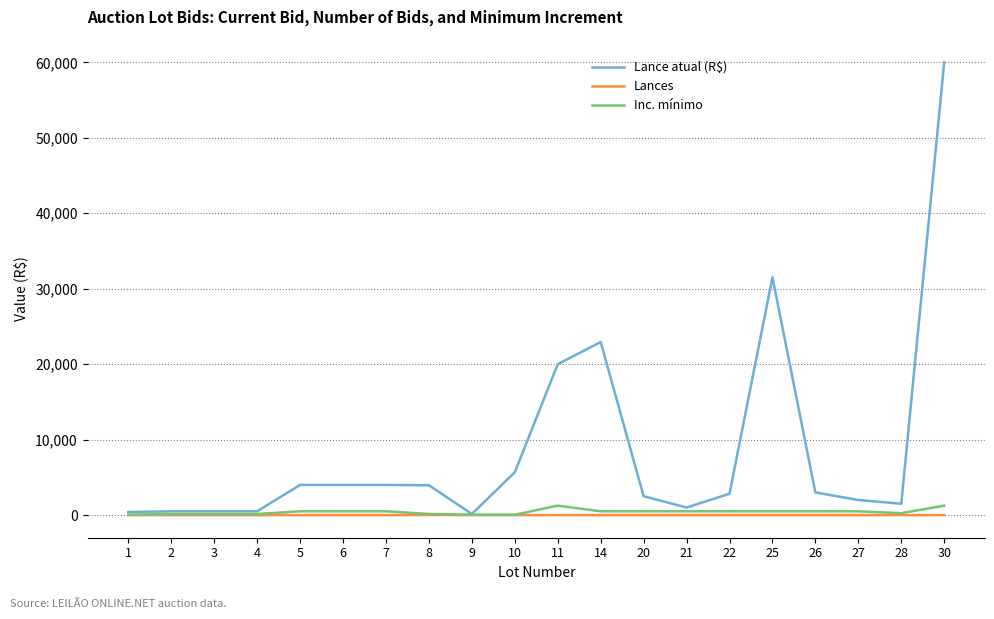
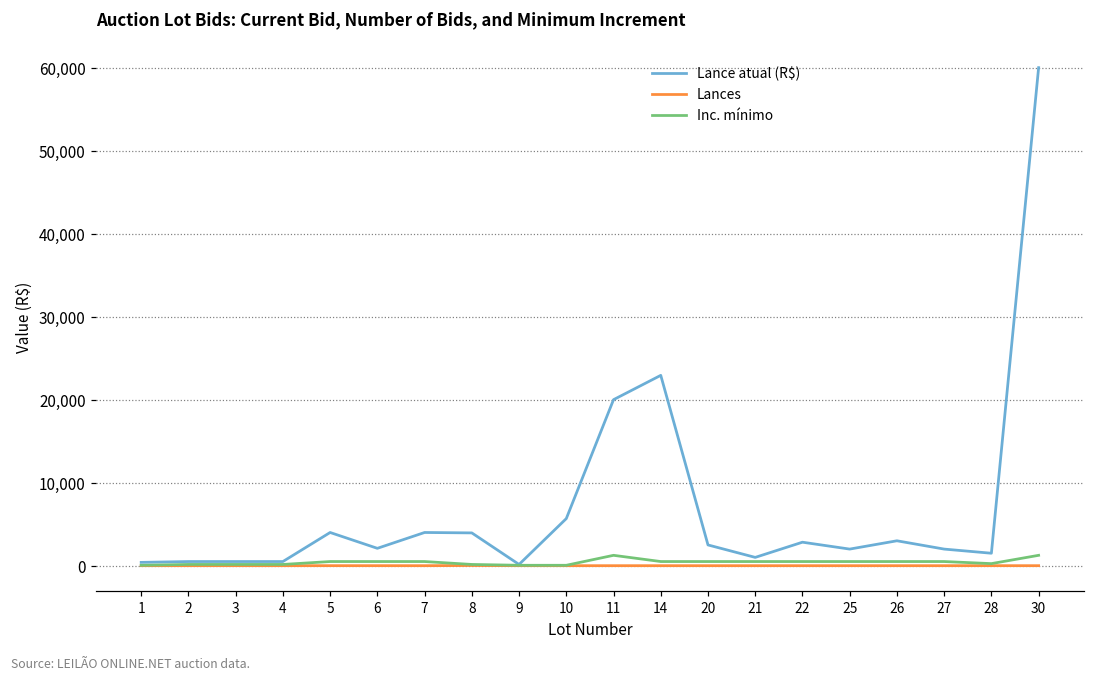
Lance atual (R$), 6: 4,000 -> 2,000
Lance atual (R$), 25: 32,000 -> 2,000
